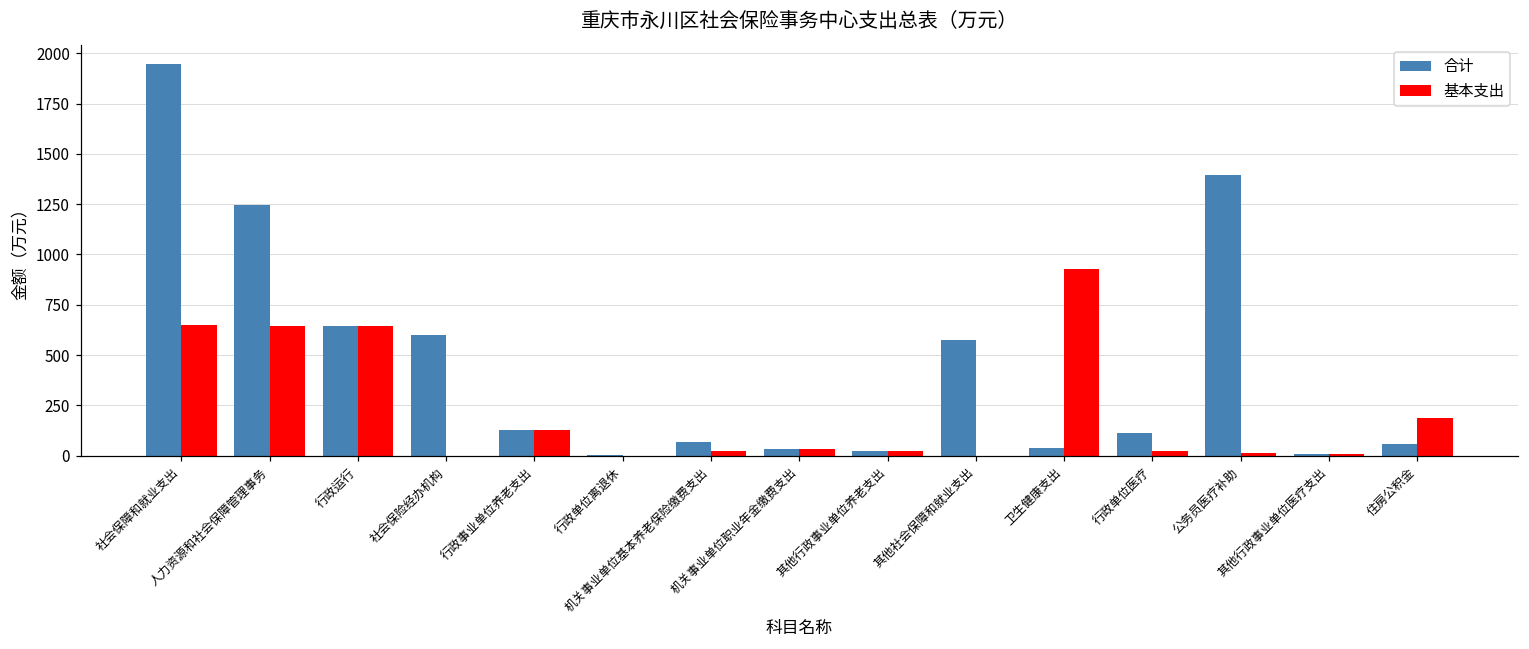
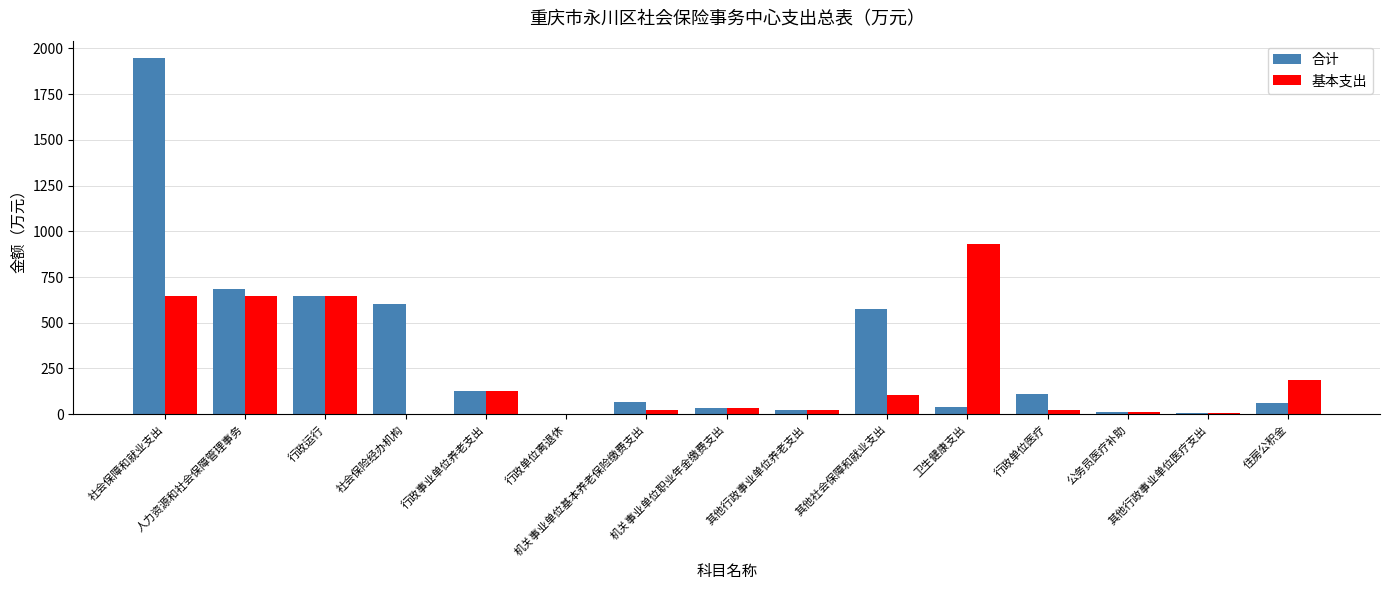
合计, 人力资源和社会保障管理事务: 1250 -> 680
基本支出, 其他社会保障和就业支出: 0 -> 100
合计, 公务员医疗补助: 1400 -> 10
